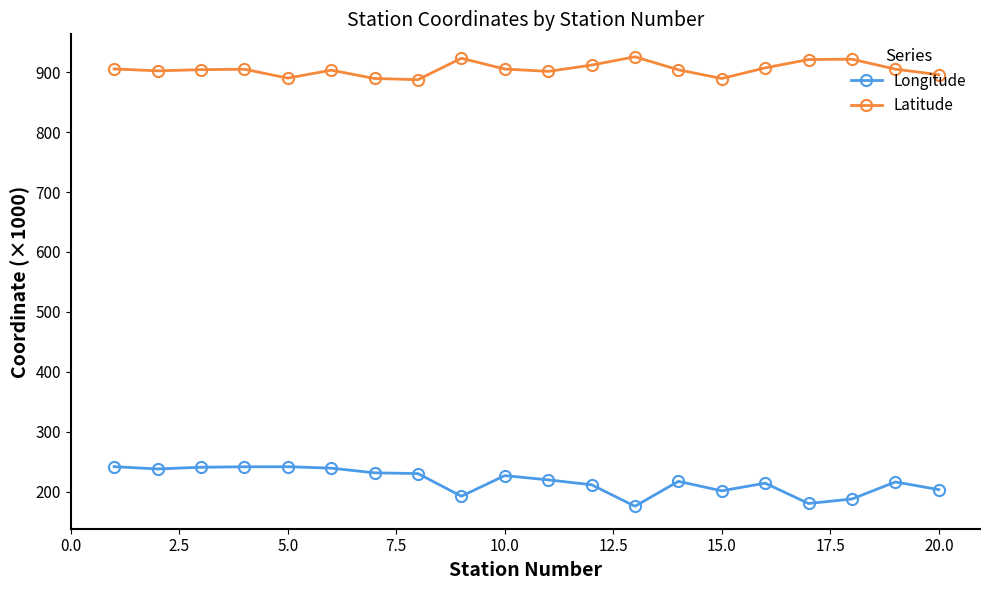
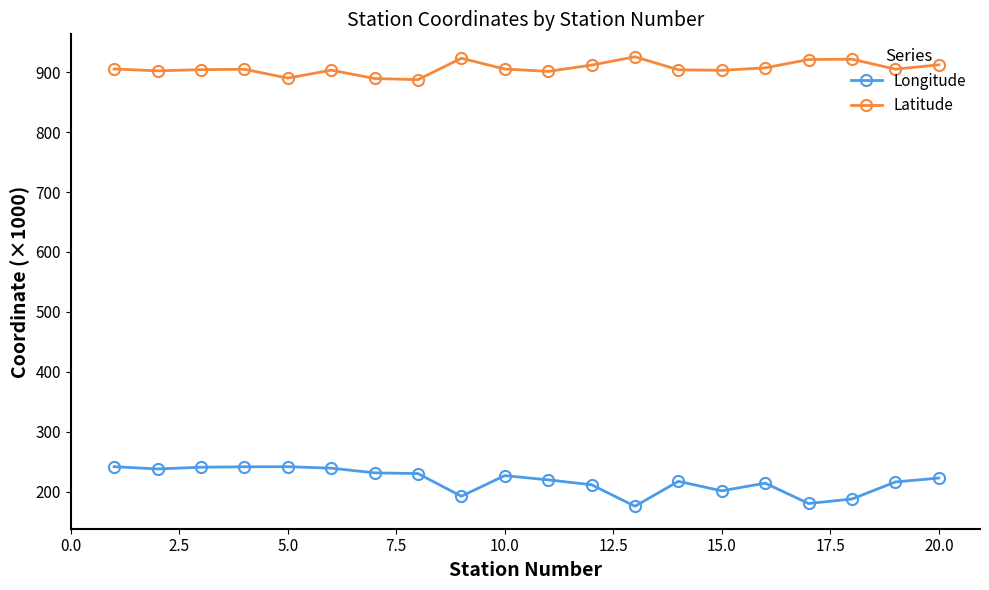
Latitude, 15.0: 890 -> 900
Longitude, 20.0: 200 -> 220
Latitude, 20.0: 900 -> 910
